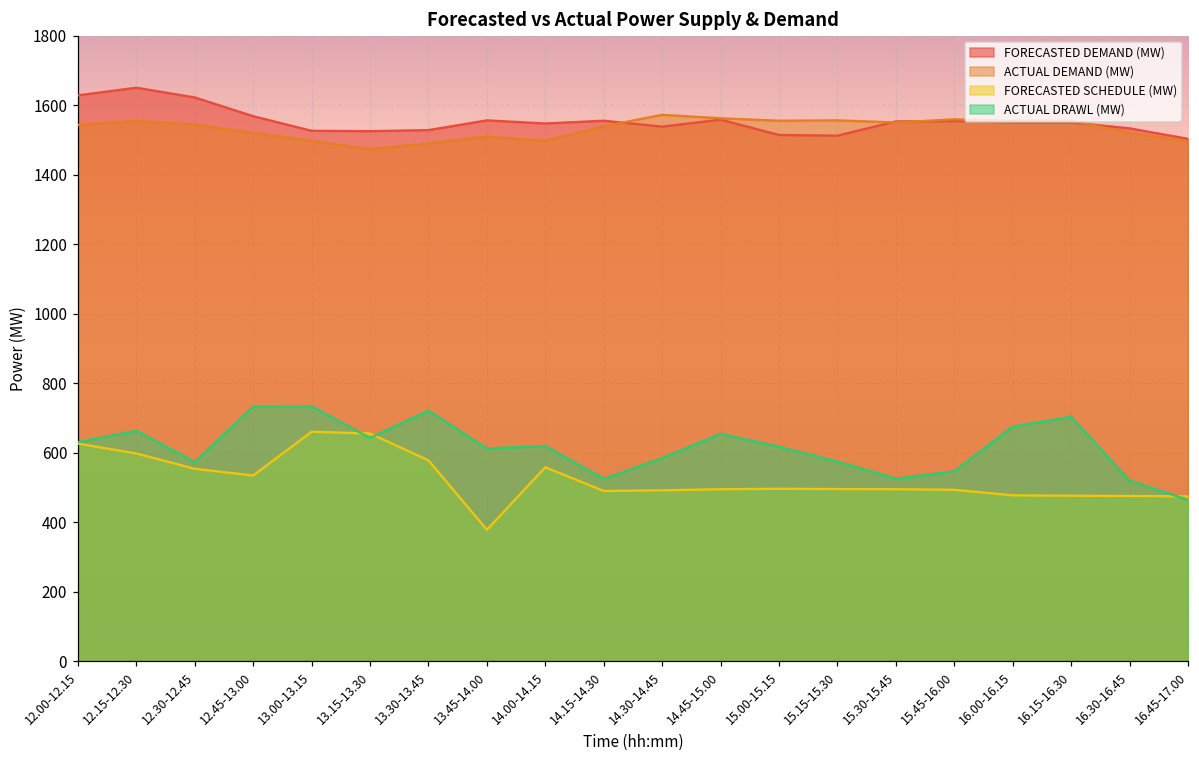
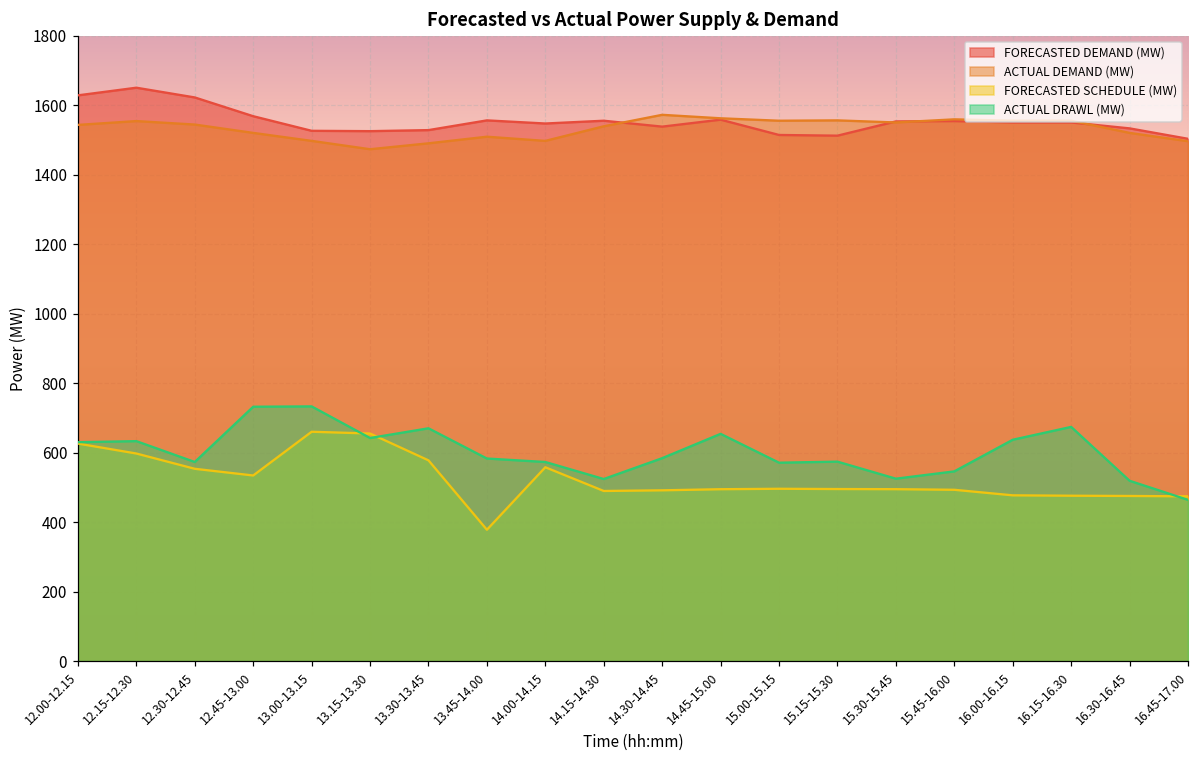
ACTUAL DRAWL (MW), 12.15-12.30: 660 -> 630
ACTUAL DRAWL (MW), 13.30-13.45: 720 -> 670
ACTUAL DRAWL (MW), 13.45-14.00: 610 -> 580
ACTUAL DRAWL (MW), 14.00-14.15: 620 -> 570
ACTUAL DRAWL (MW), 15.00-15.15: 620 -> 570
ACTUAL DRAWL (MW), 16.00-16.15: 680 -> 640
ACTUAL DRAWL (MW), 16.15-16.30: 700 -> 670
